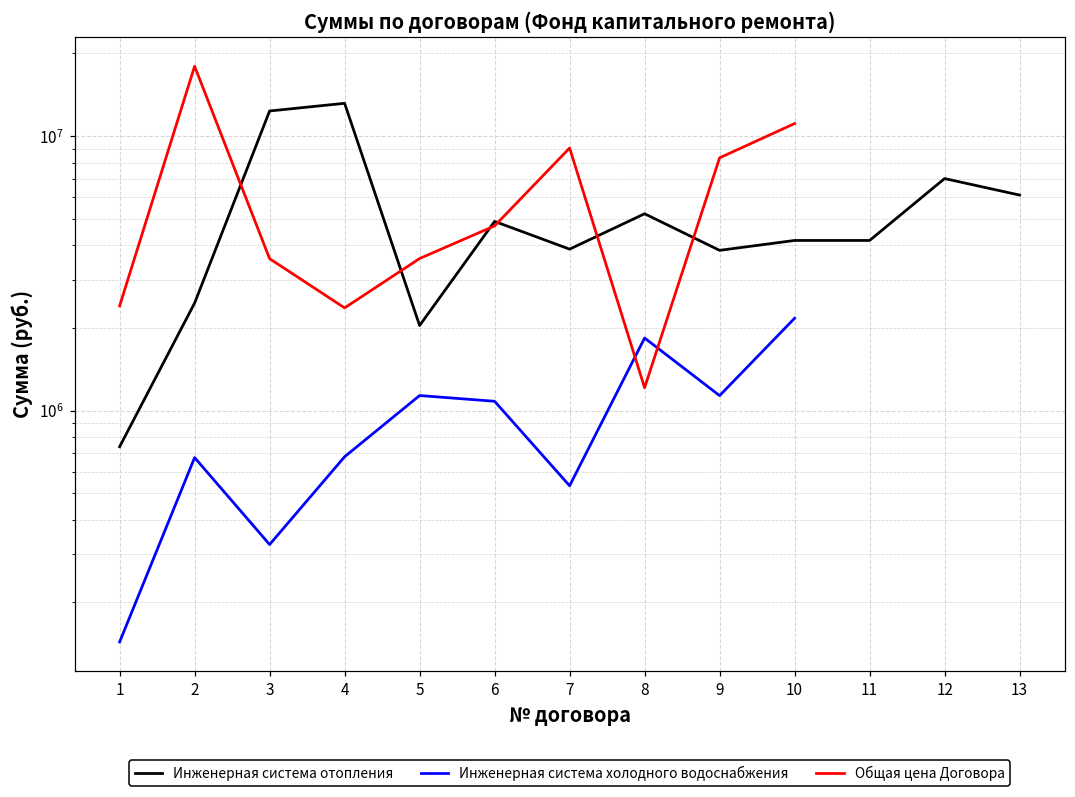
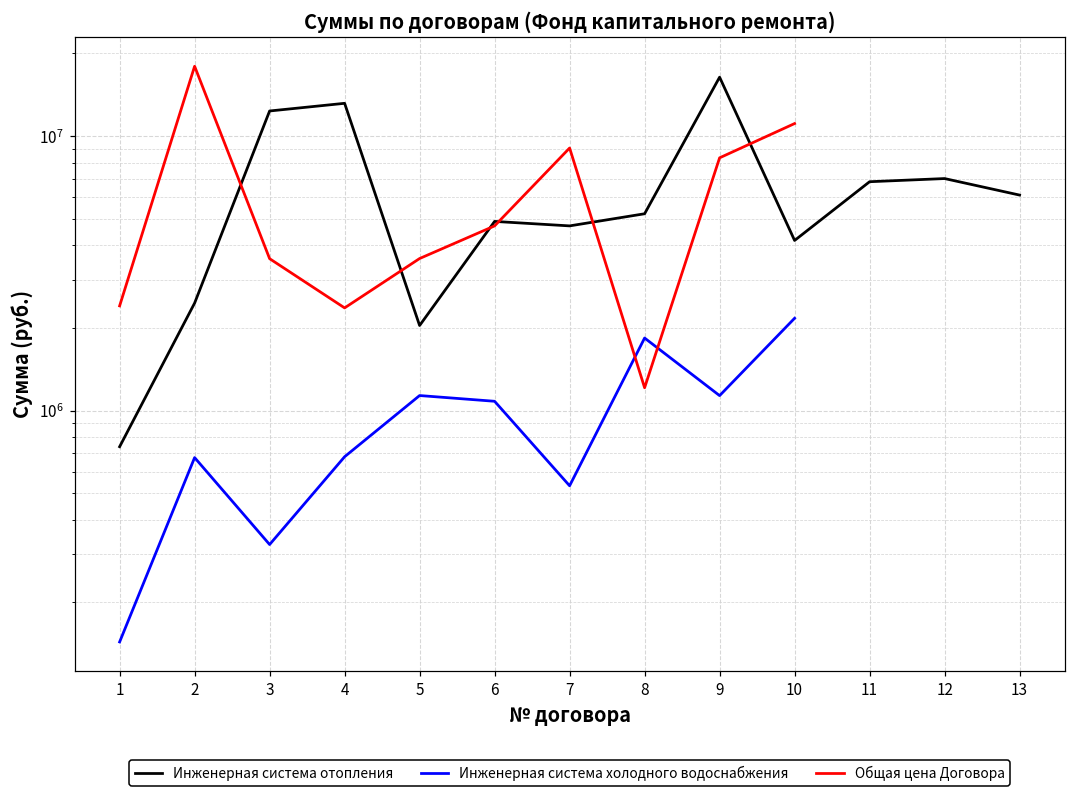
Инженерная система отопления, 7: 3900000 -> 4700000
Инженерная система отопления, 9: 3800000 -> 16000000
Инженерная система отопления, 11: 4200000 -> 6800000
